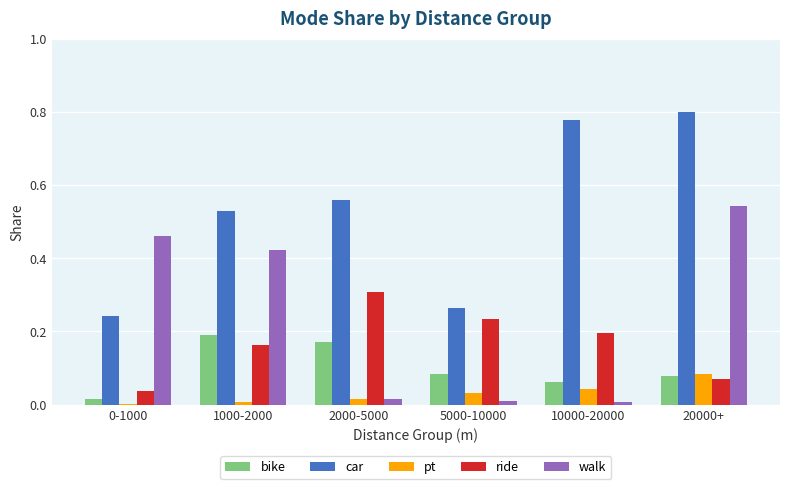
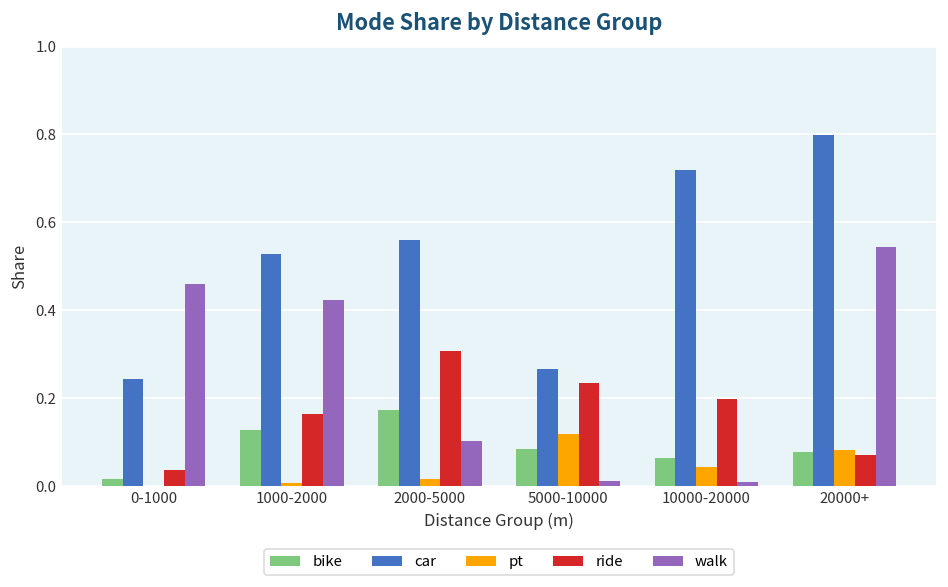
bike, 1000-2000: 0.19 -> 0.13
walk, 2000-5000: 0.02 -> 0.10
pt, 5000-10000: 0.03 -> 0.12
car, 10000-20000: 0.78 -> 0.72
